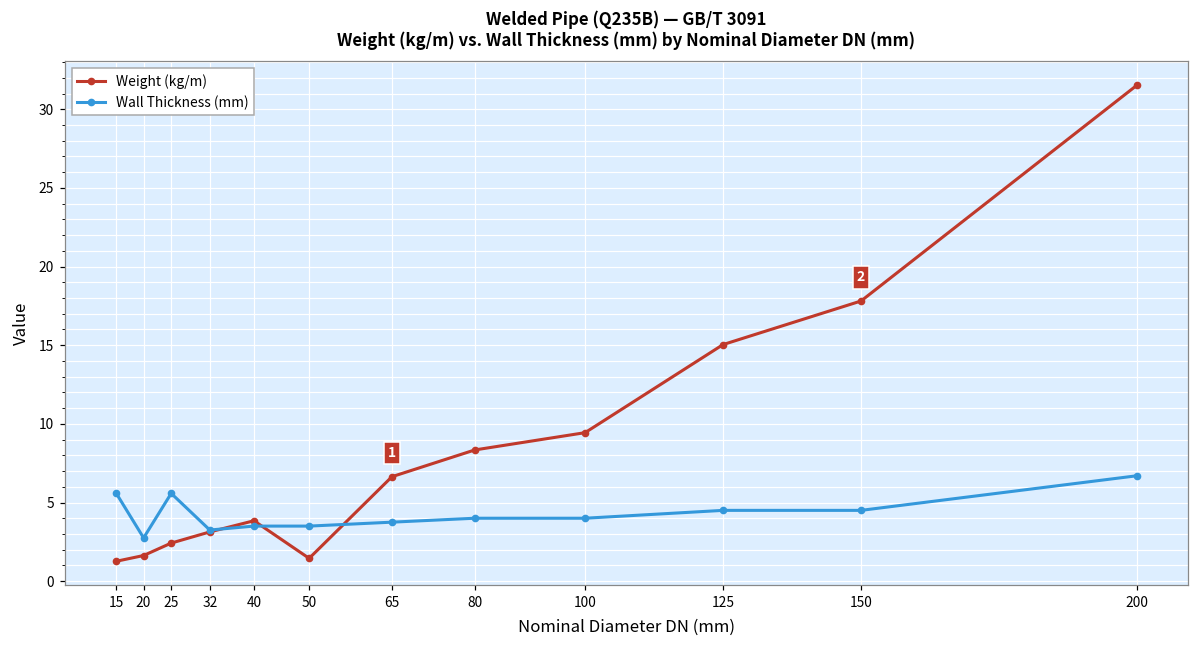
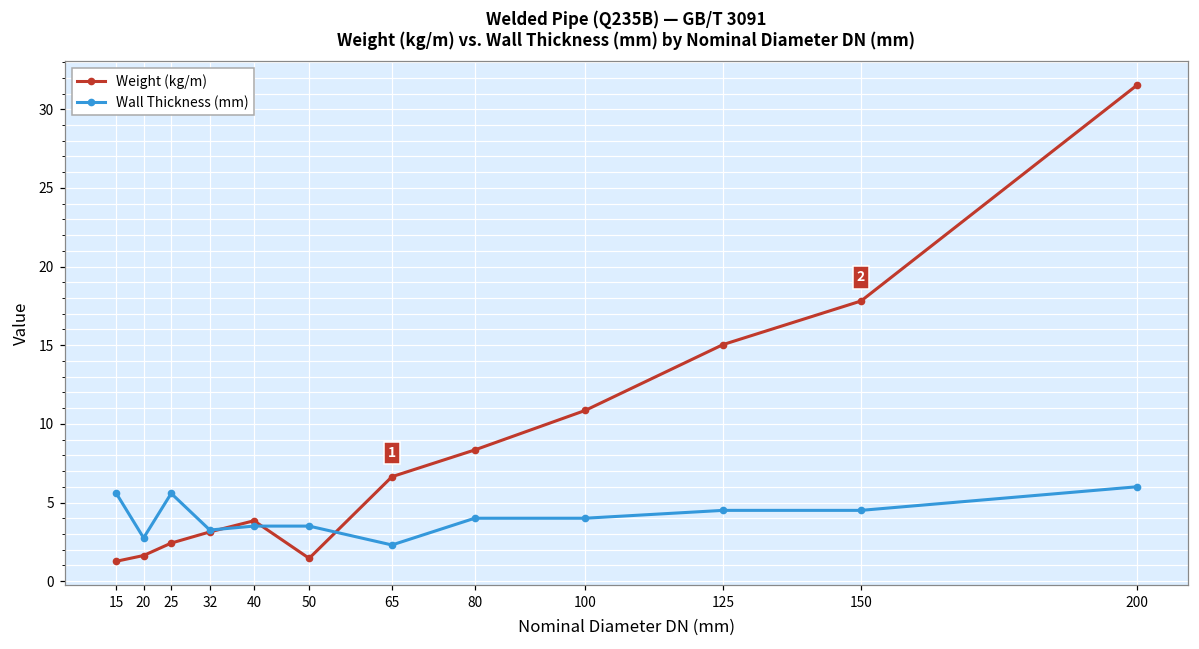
Wall Thickness (mm), 65: 3.8 -> 2.3
Weight (kg/m), 100: 9.4 -> 10.9
Wall Thickness (mm), 200: 6.7 -> 6.0
